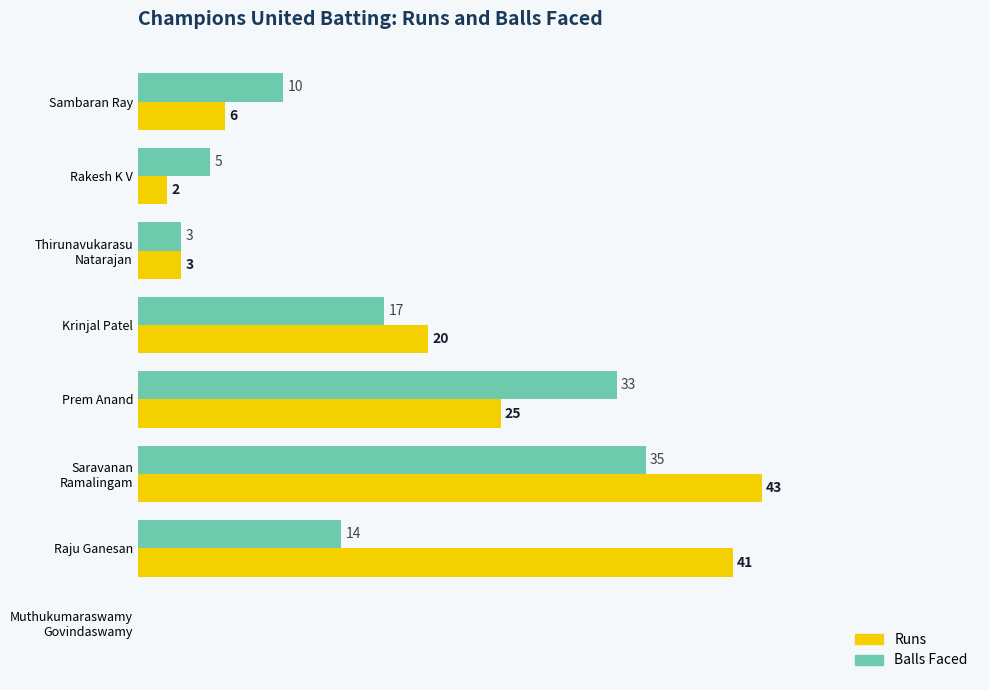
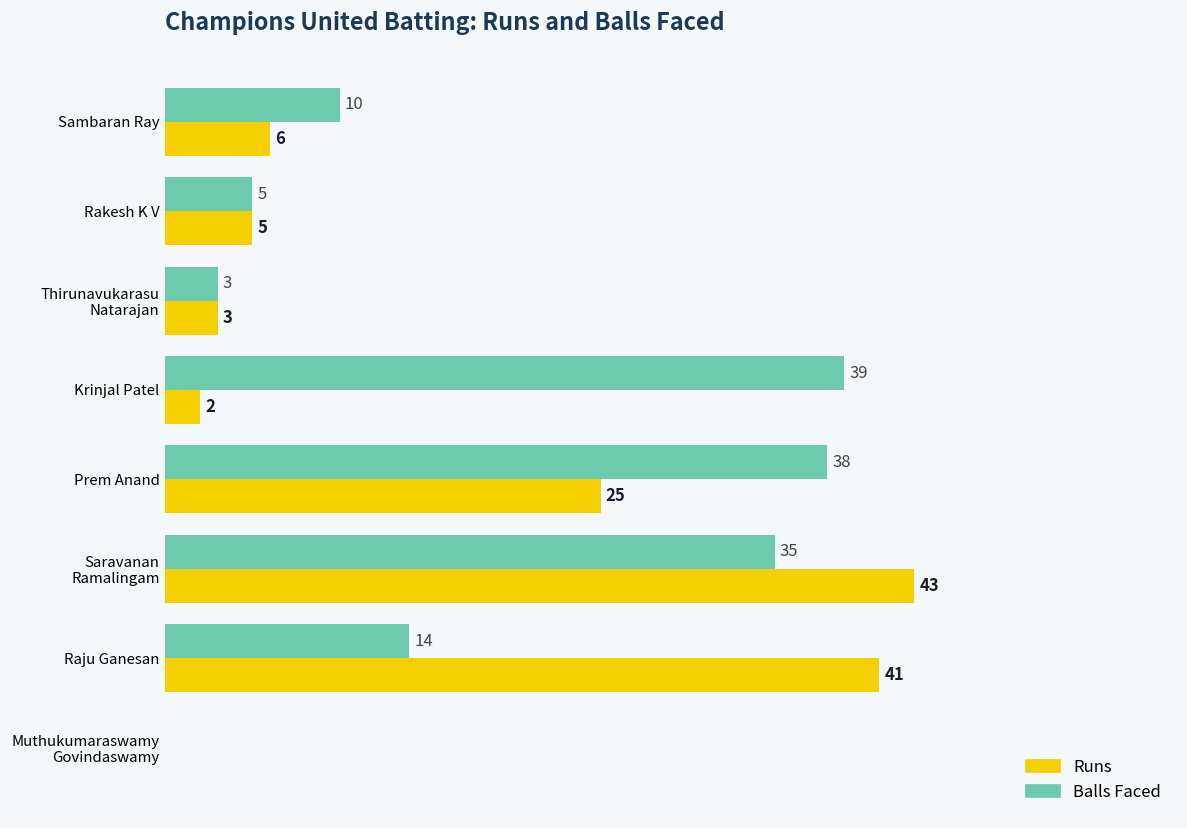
Runs, Rakesh K V: 2 -> 5
Balls Faced, Krinjal Patel: 17 -> 39
Runs, Krinjal Patel: 20 -> 2
Balls Faced, Prem Anand: 33 -> 38
